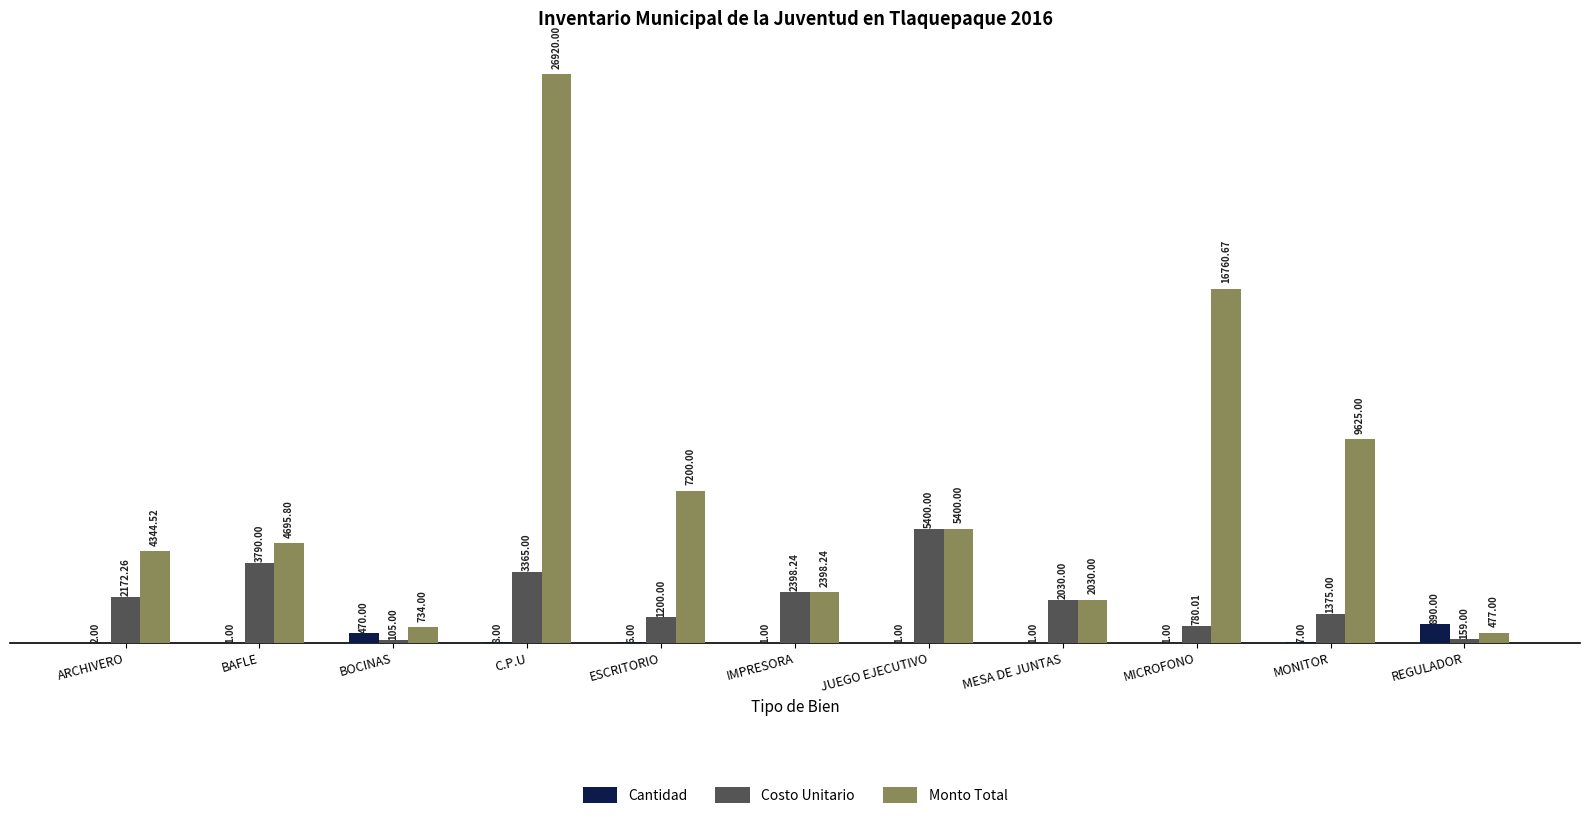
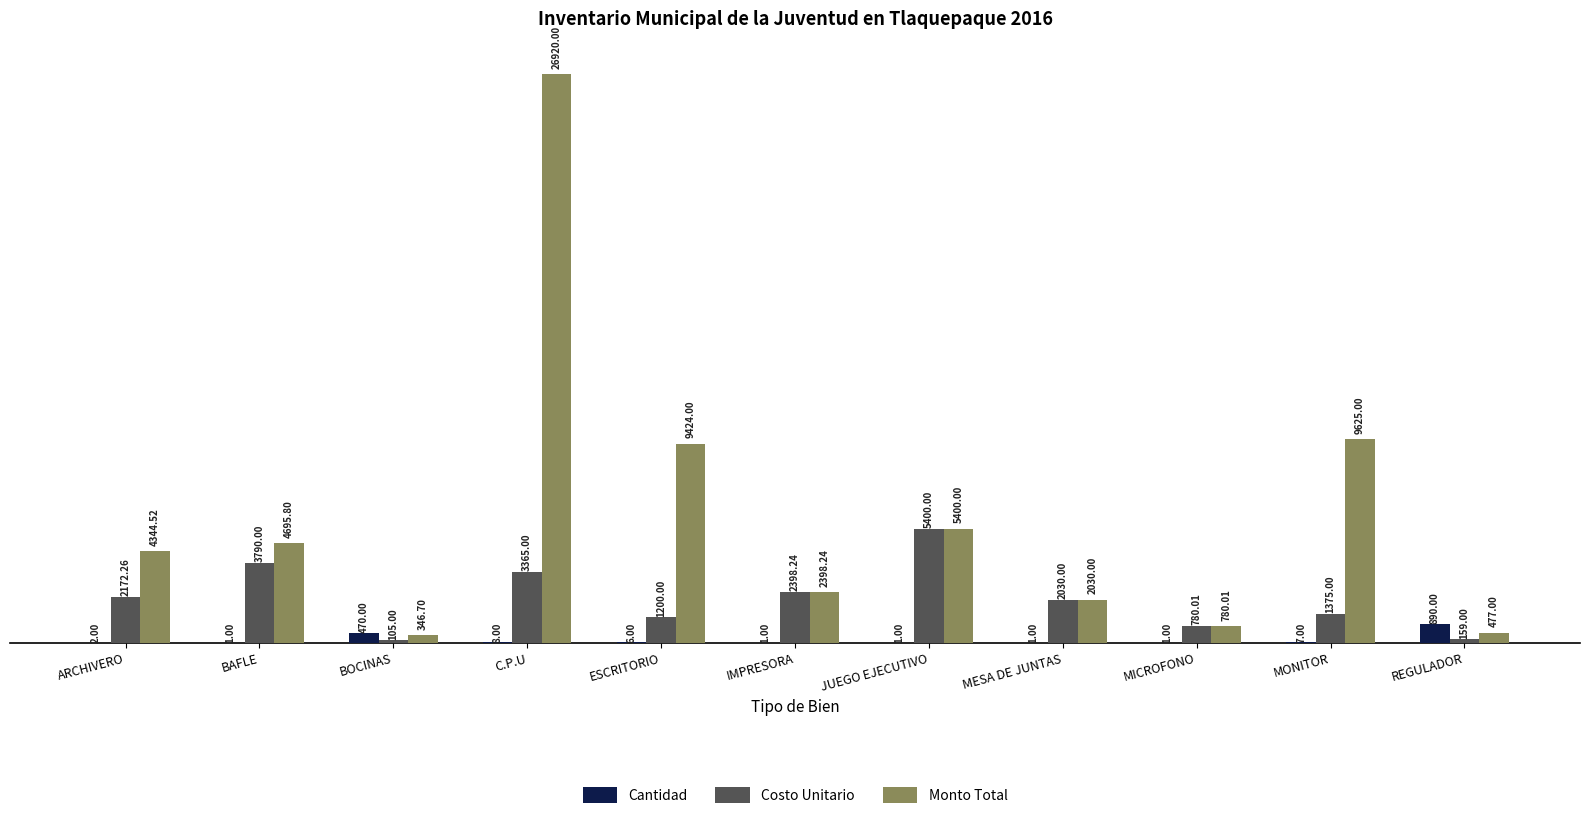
Monto Total, BOCINAS: 734.00 -> 346.70
Monto Total, ESCRITORIO: 7200.00 -> 9424.00
Monto Total, MICROFONO: 16760.67 -> 780.01
